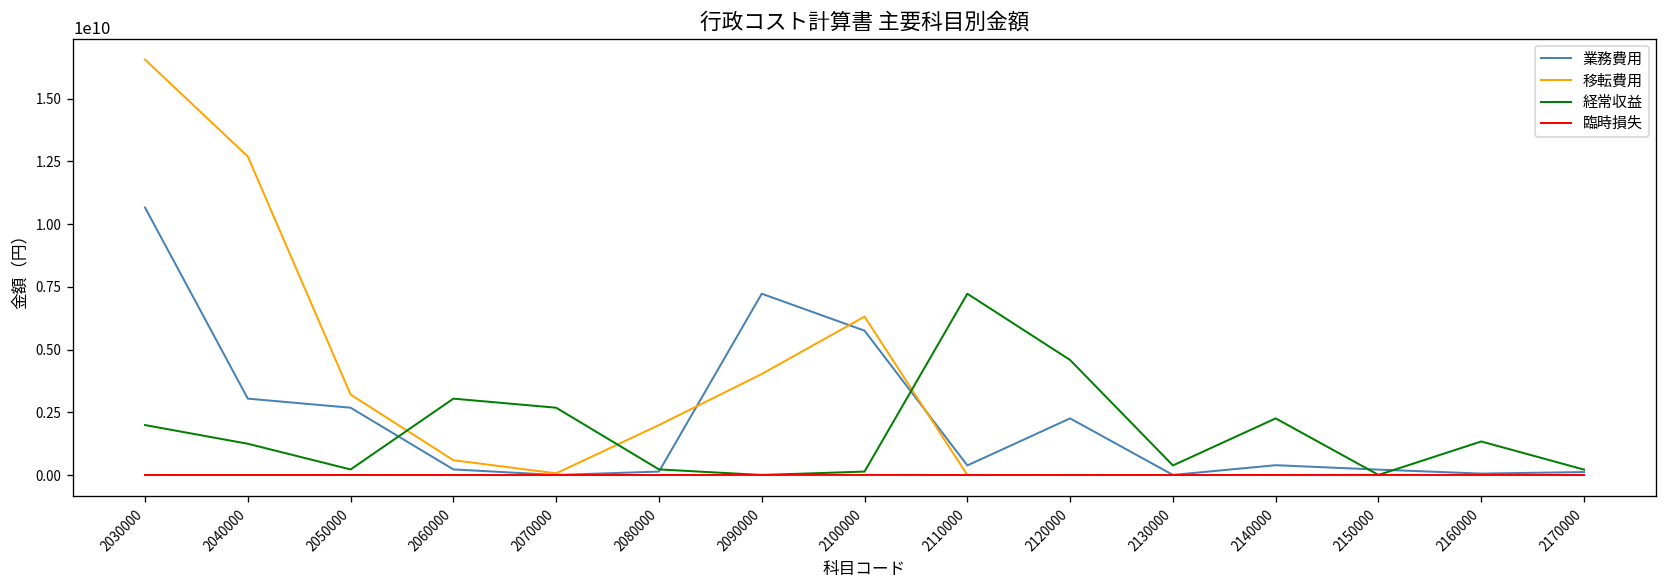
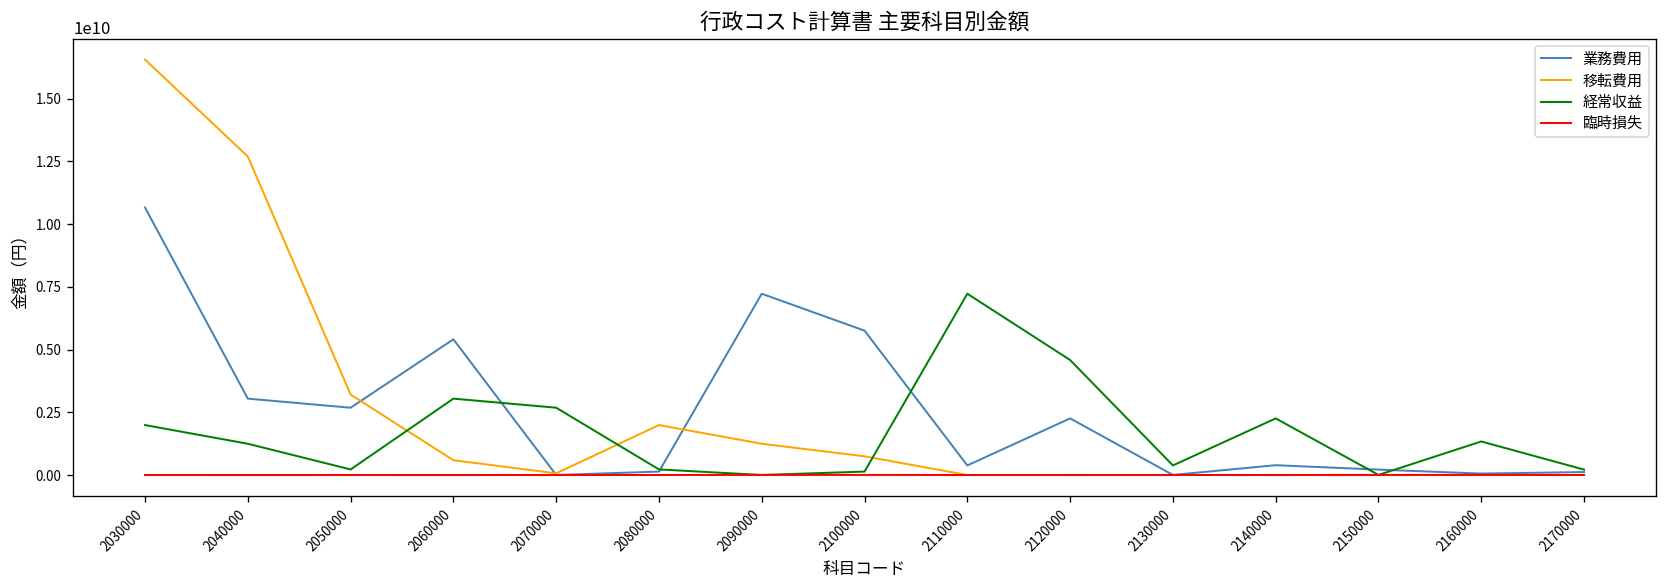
業務費用, 2060000: 200000000 -> 5400000000
移転費用, 2090000: 4000000000 -> 1200000000
移転費用, 2100000: 6300000000 -> 700000000
